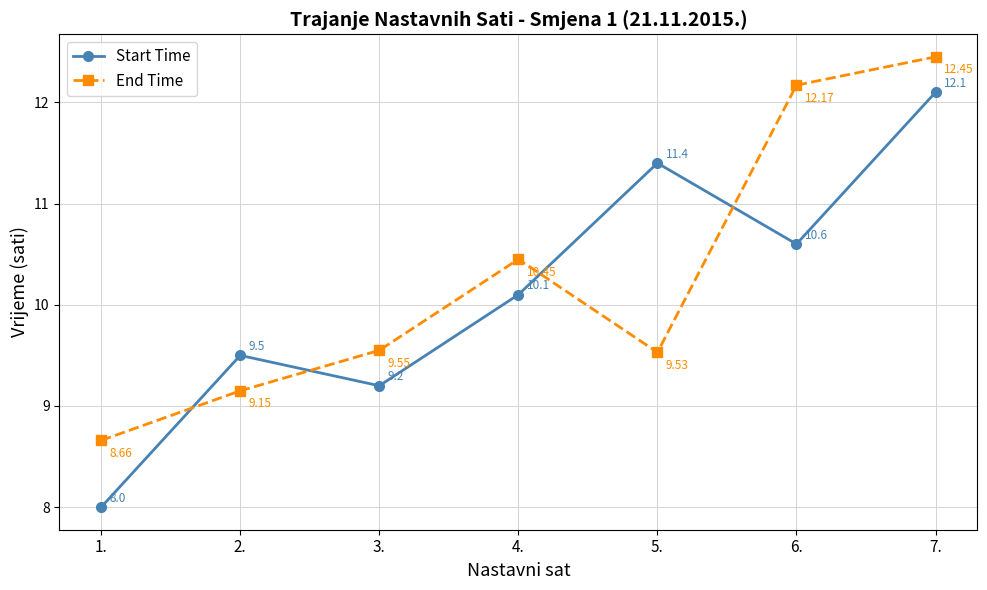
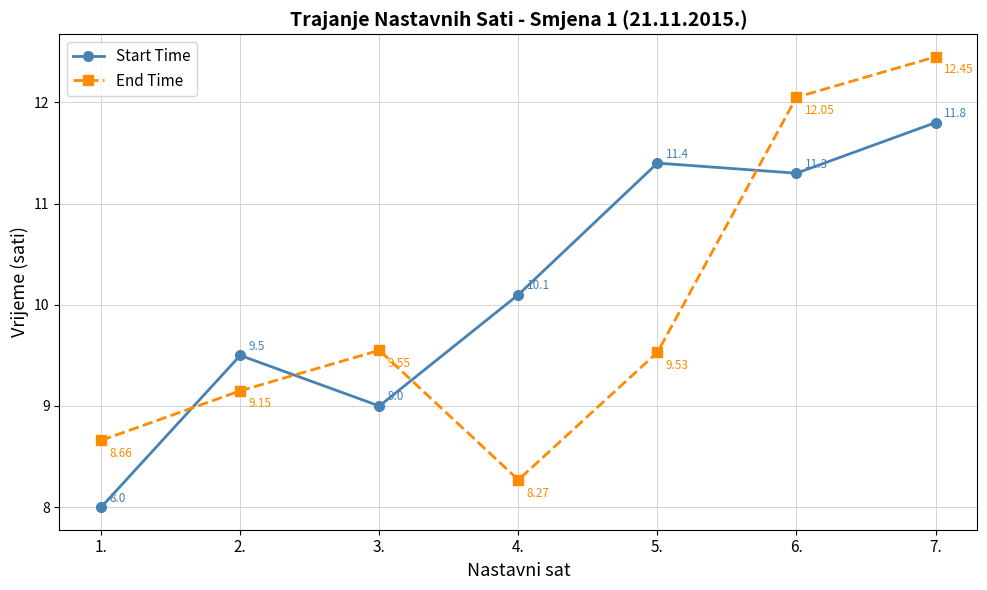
Start Time, 3.: 9.2 -> 9.0
End Time, 4.: 10.45 -> 8.27
Start Time, 6.: 10.6 -> 11.3
End Time, 6.: 12.17 -> 12.05
Start Time, 7.: 12.1 -> 11.8
